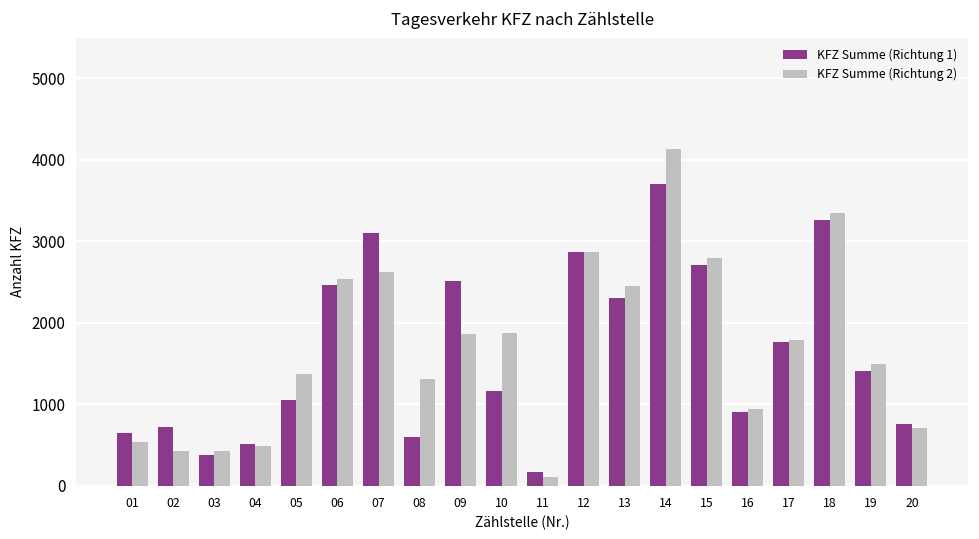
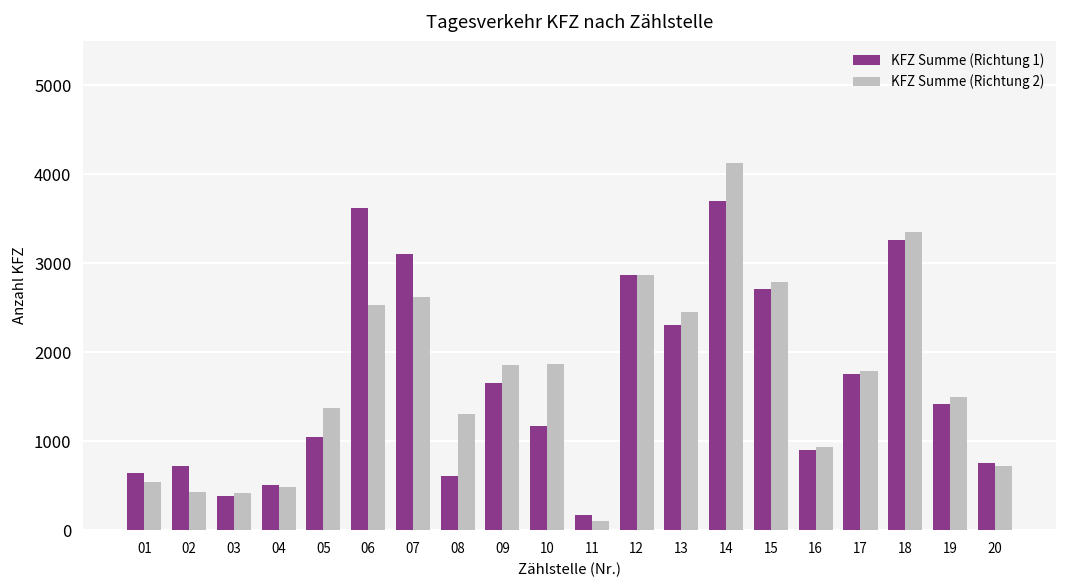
KFZ Summe (Richtung 1), 06: 2500 -> 3600
KFZ Summe (Richtung 1), 09: 2500 -> 1700
